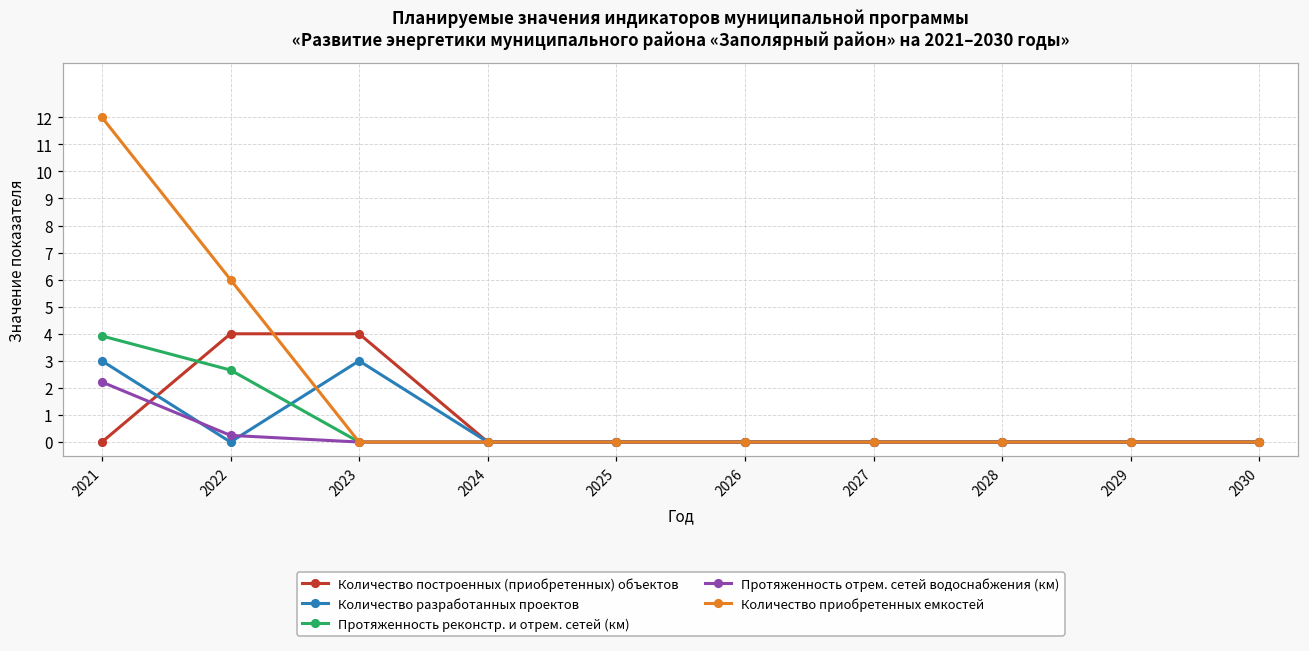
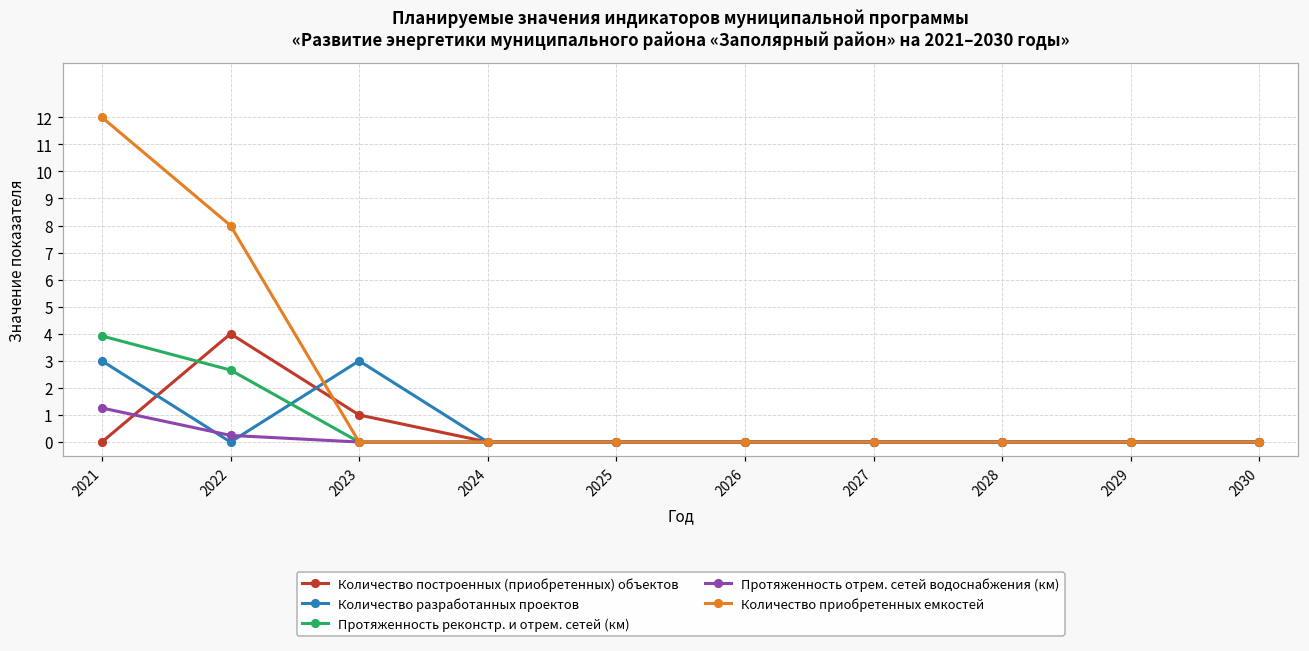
Протяженность отрем. сетей водоснабжения (км), 2021: 2.2 -> 1.3
Количество приобретенных емкостей, 2022: 6 -> 8
Количество построенных (приобретенных) объектов, 2023: 4 -> 1
